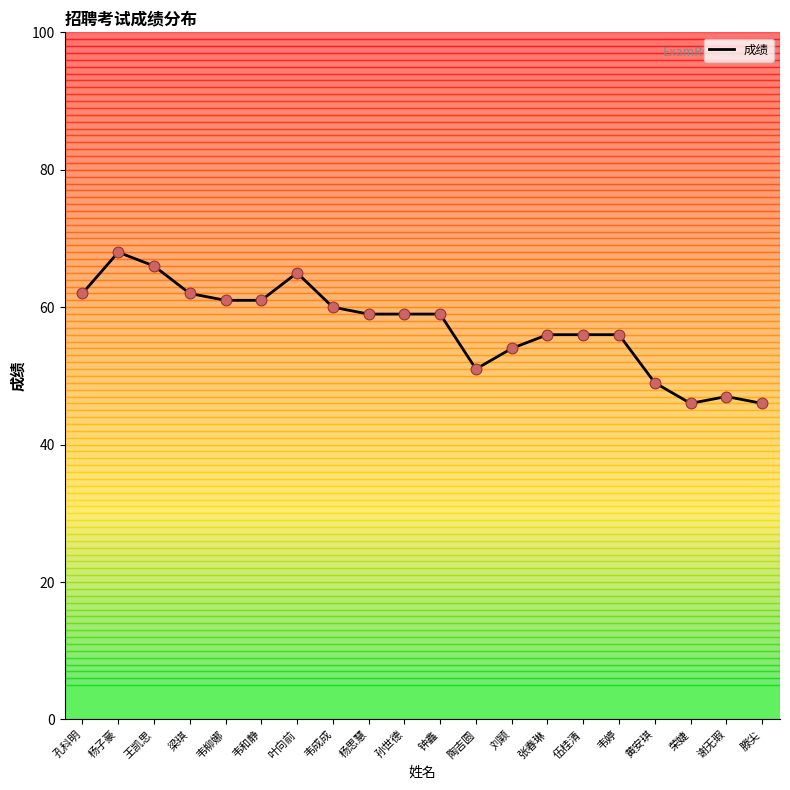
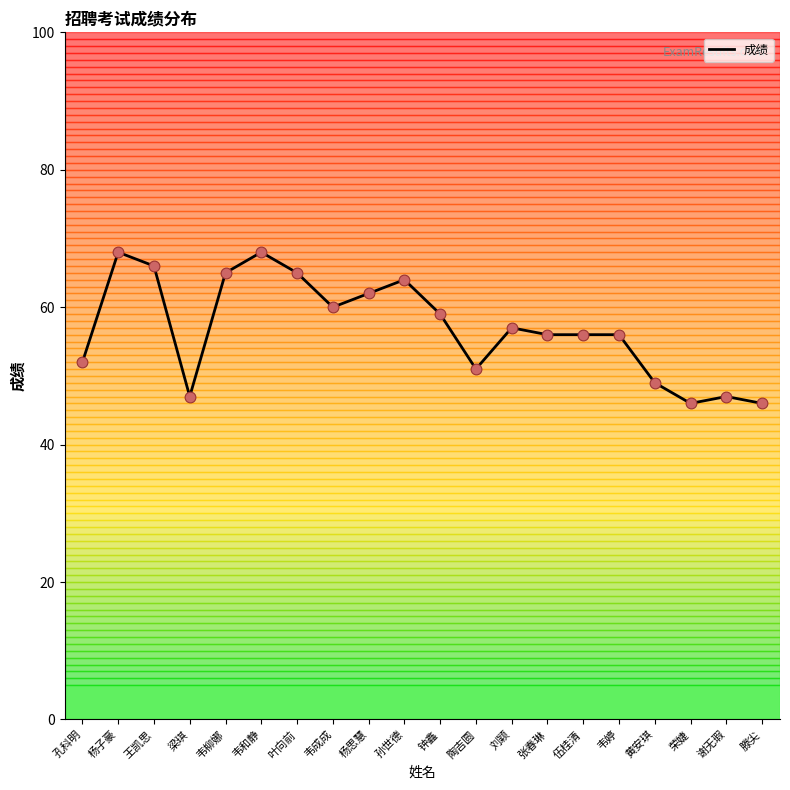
孔科明: 62 -> 52
梁琪: 62 -> 47
韦柳娜: 61 -> 65
韦和静: 61 -> 68
杨思慧: 59 -> 62
孙世德: 59 -> 64
刘颖: 54 -> 57
